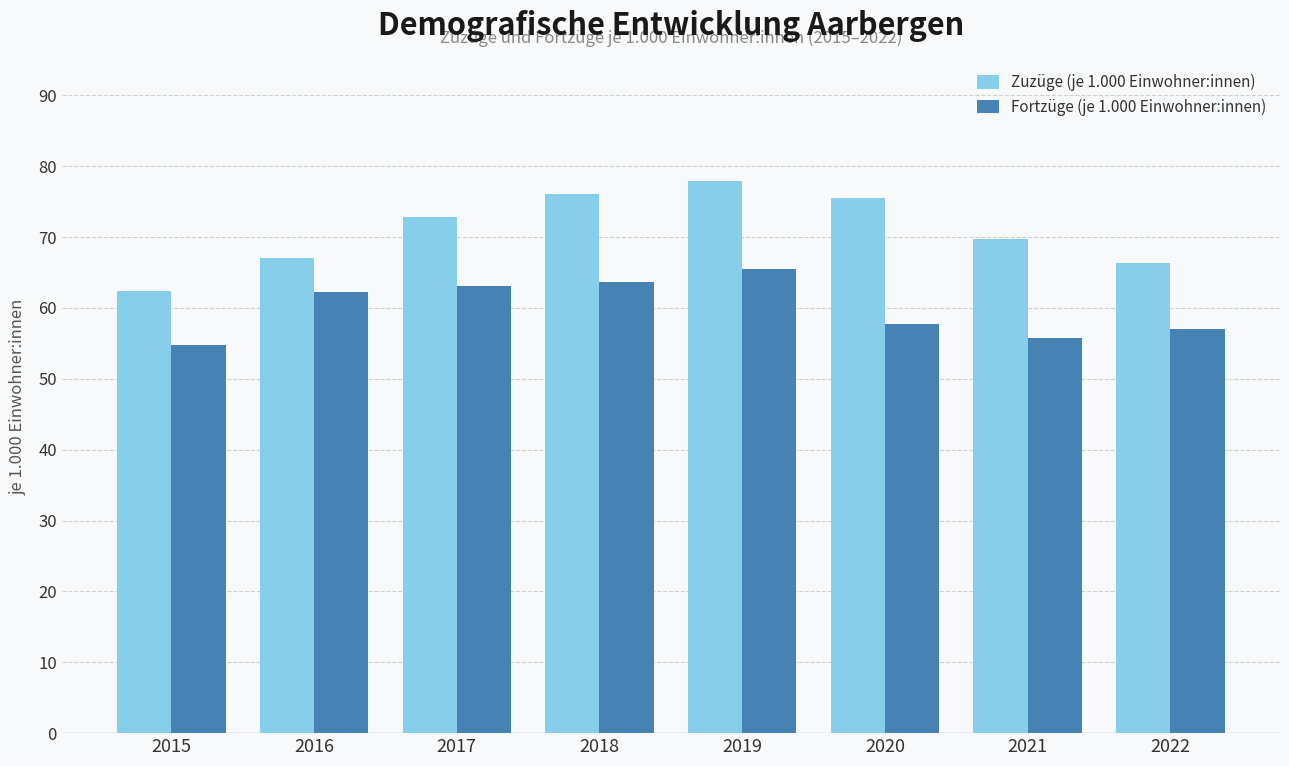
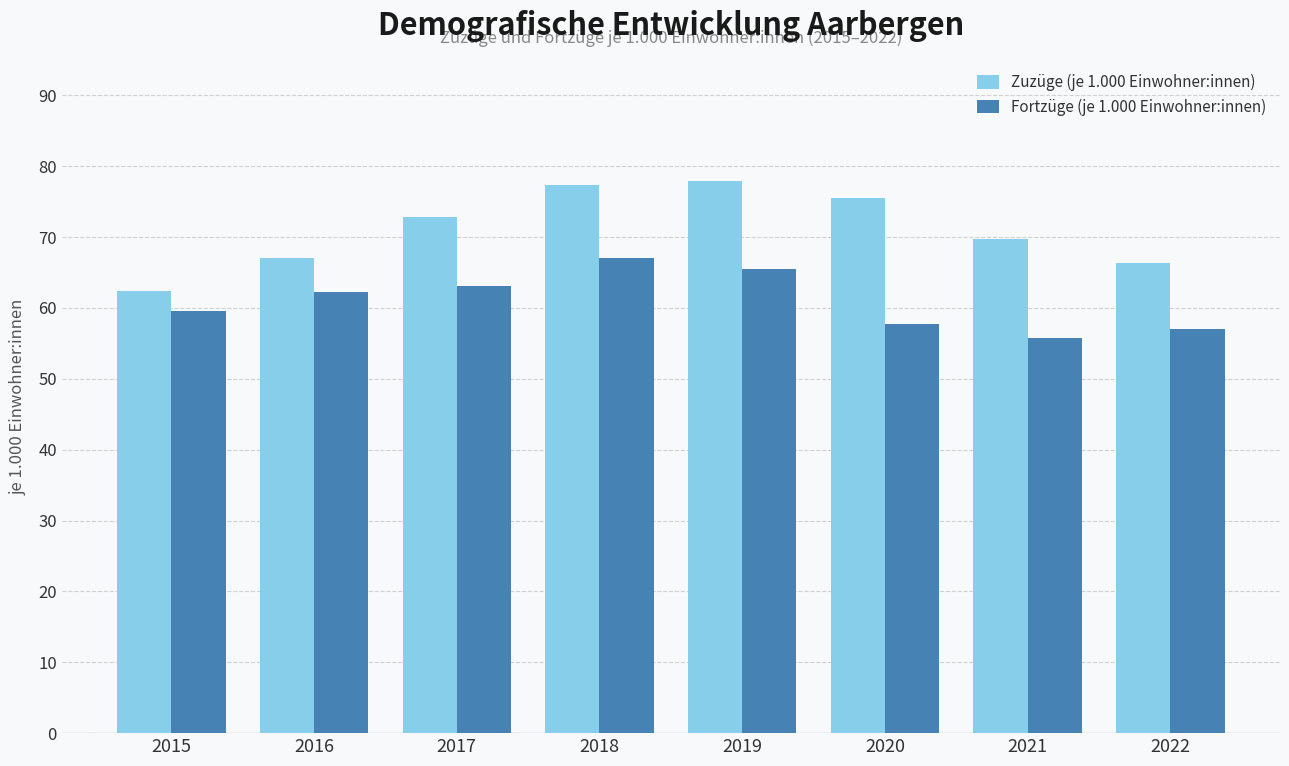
Fortzüge (je 1.000 Einwohner:innen), 2015: 55 -> 60
Zuzüge (je 1.000 Einwohner:innen), 2018: 76 -> 77
Fortzüge (je 1.000 Einwohner:innen), 2018: 64 -> 67
